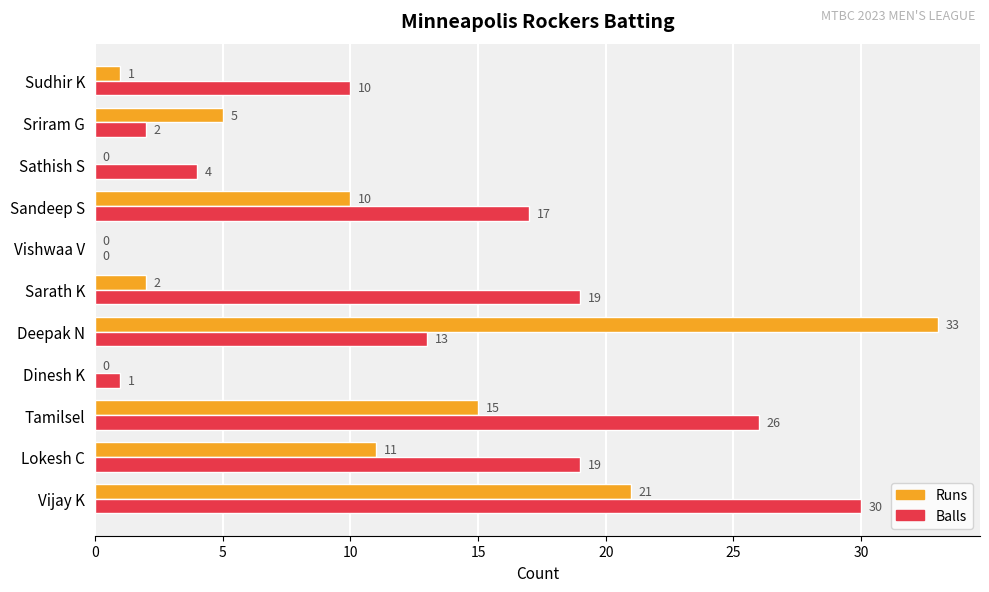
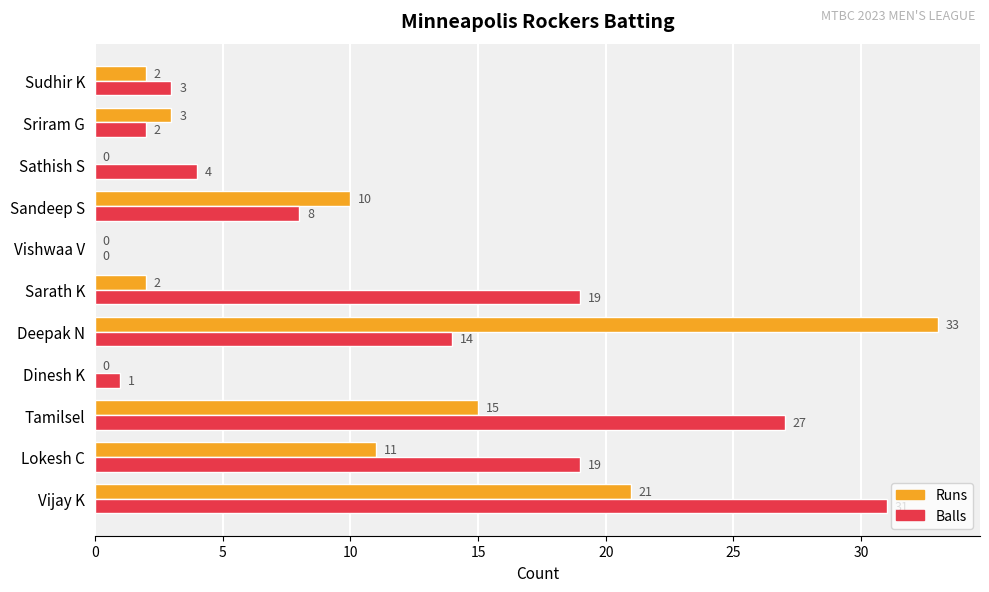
Runs, Sudhir K: 1 -> 2
Balls, Sudhir K: 10 -> 3
Runs, Sriram G: 5 -> 3
Balls, Sandeep S: 17 -> 8
Balls, Deepak N: 13 -> 14
Balls, Tamilsel: 26 -> 27
Balls, Vijay K: 30 -> 31
